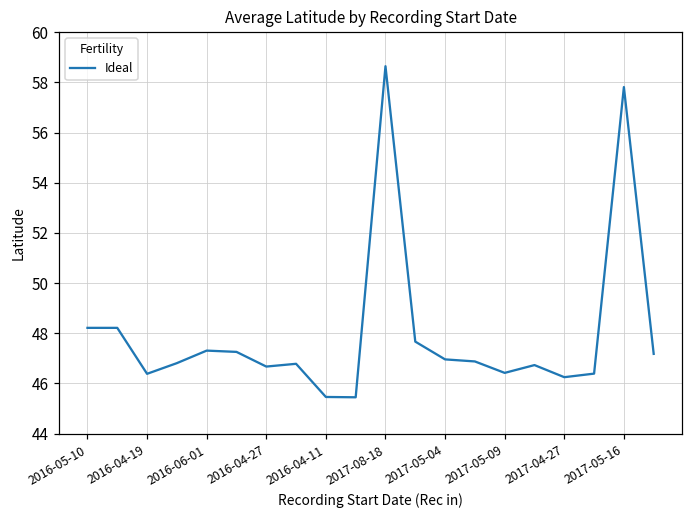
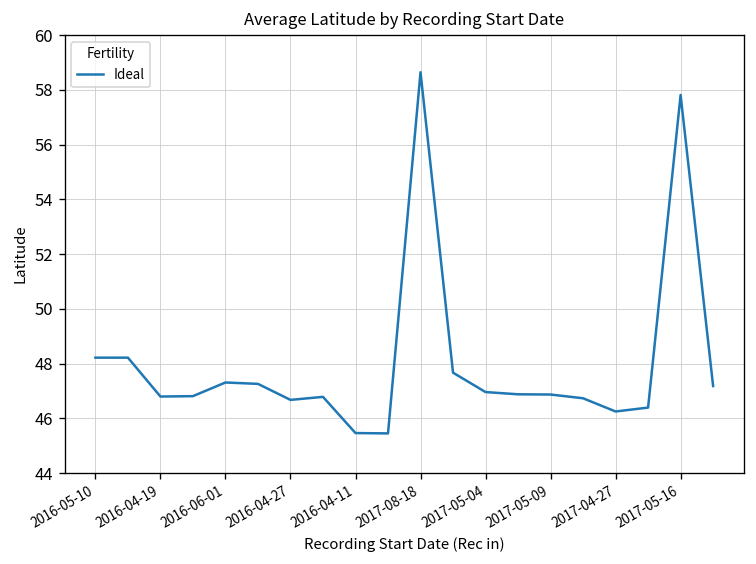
2016-04-19: 46.4 -> 46.8
2017-05-09: 46.4 -> 46.9
